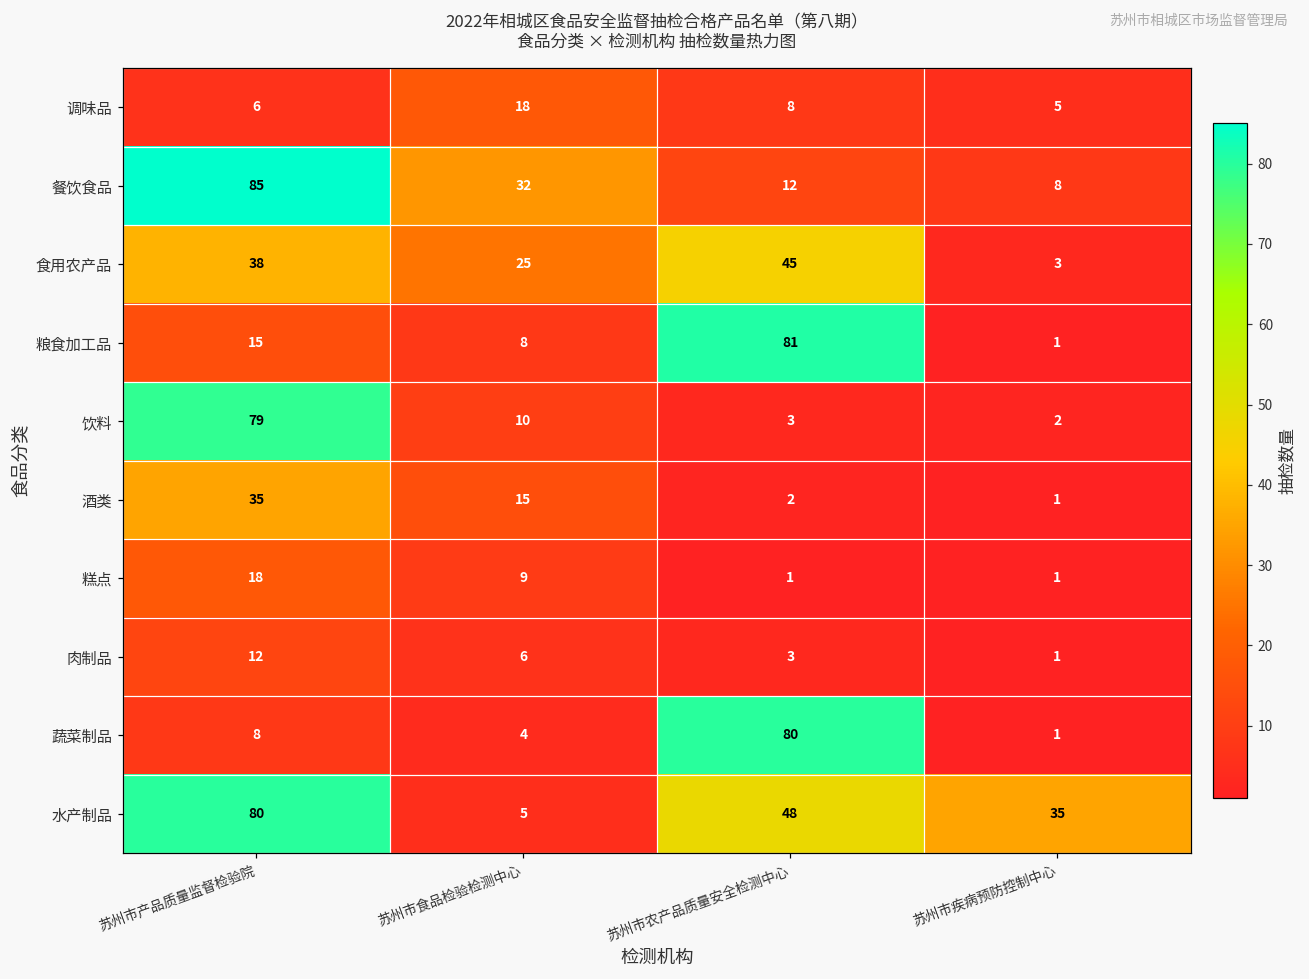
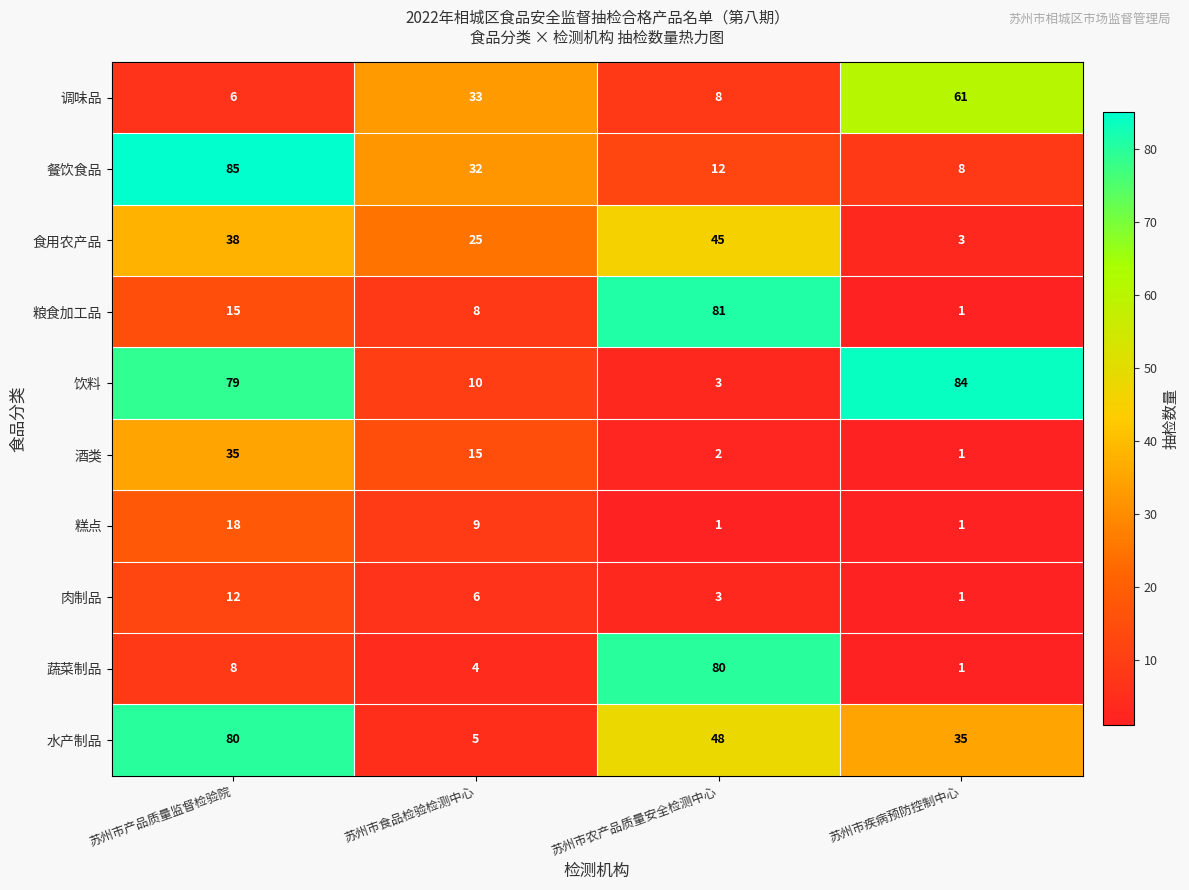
调味品, 苏州市食品检验检测中心: 18 -> 33
调味品, 苏州市疾病预防控制中心: 5 -> 61
饮料, 苏州市疾病预防控制中心: 2 -> 84
